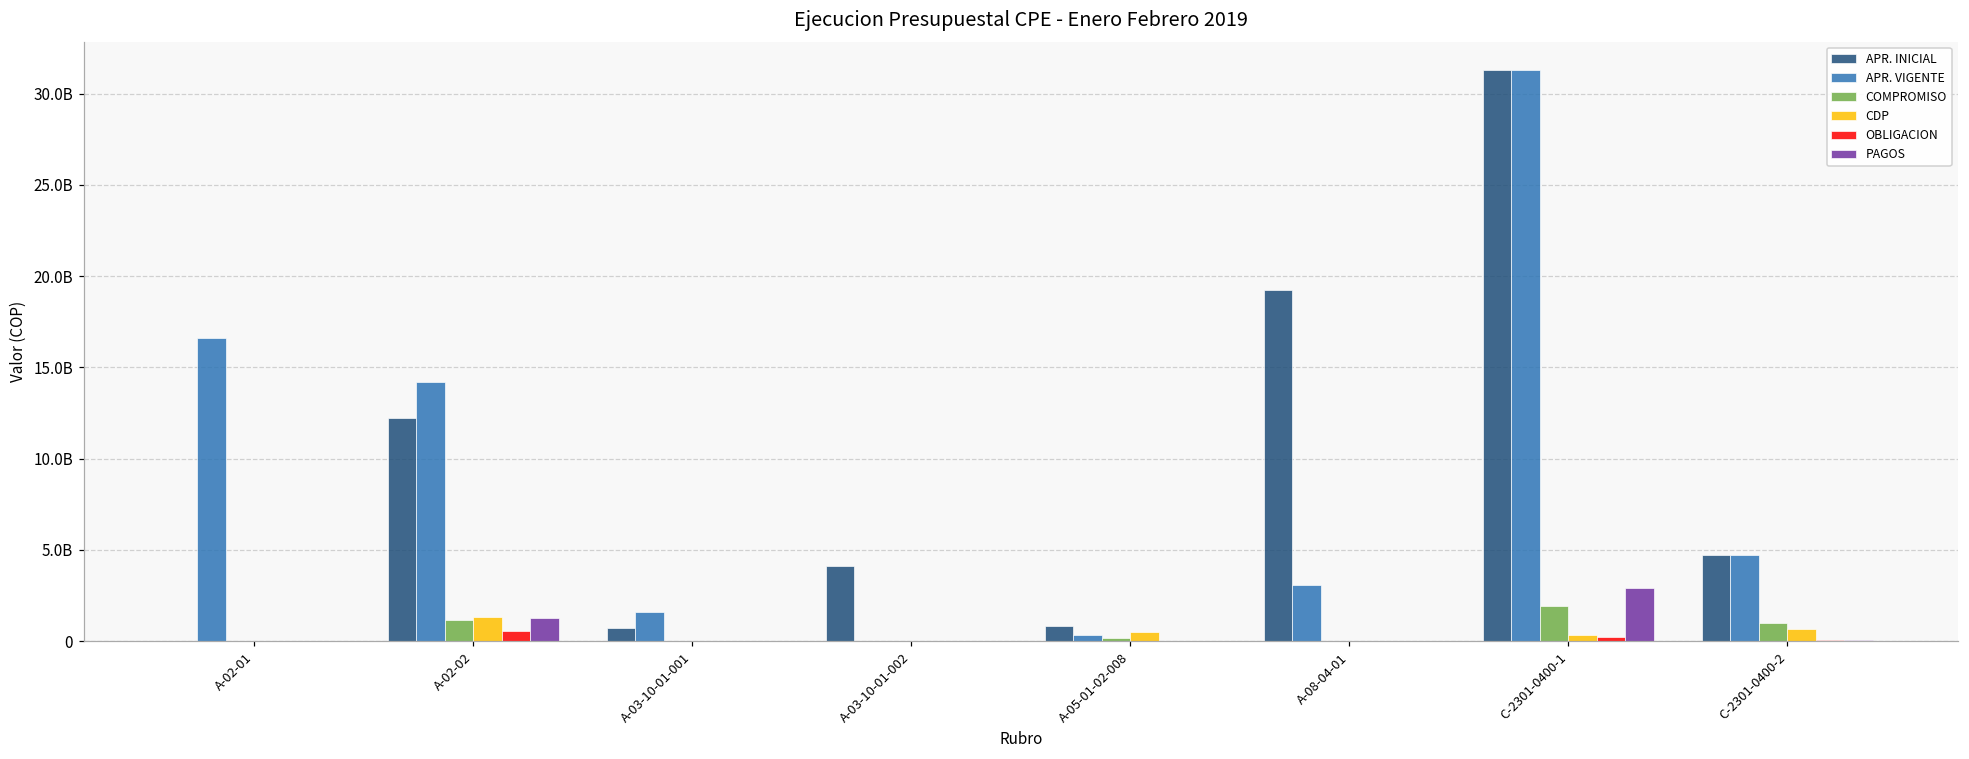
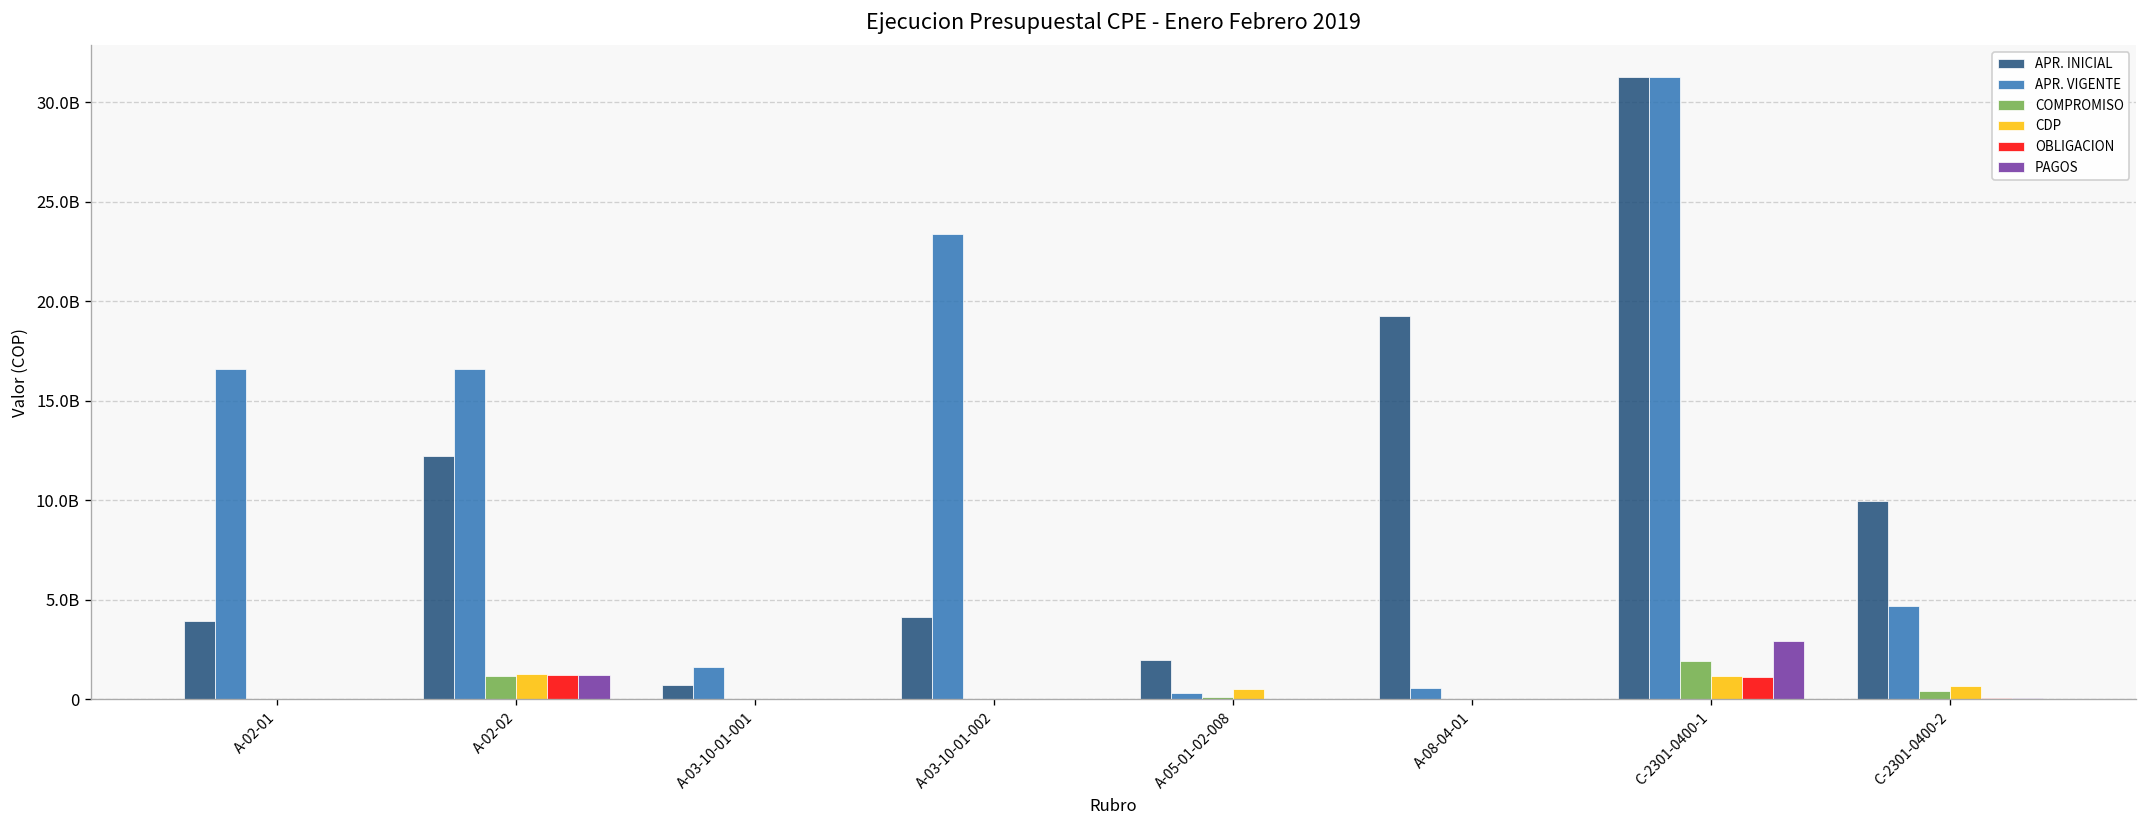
APR. INICIAL, A-02-01: 0 -> 4000000000
APR. VIGENTE, A-02-02: 14200000000 -> 16600000000
OBLIGACION, A-02-02: 500000000 -> 1200000000
APR. VIGENTE, A-03-10-01-002: 0 -> 23400000000
APR. INICIAL, A-05-01-02-008: 800000000 -> 2000000000
APR. VIGENTE, A-08-04-01: 3000000000 -> 600000000
CDP, C-2301-0400-1: 300000000 -> 1100000000
OBLIGACION, C-2301-0400-1: 200000000 -> 1100000000
APR. INICIAL, C-2301-0400-2: 4700000000 -> 10000000000
COMPROMISO, C-2301-0400-2: 1000000000 -> 400000000
